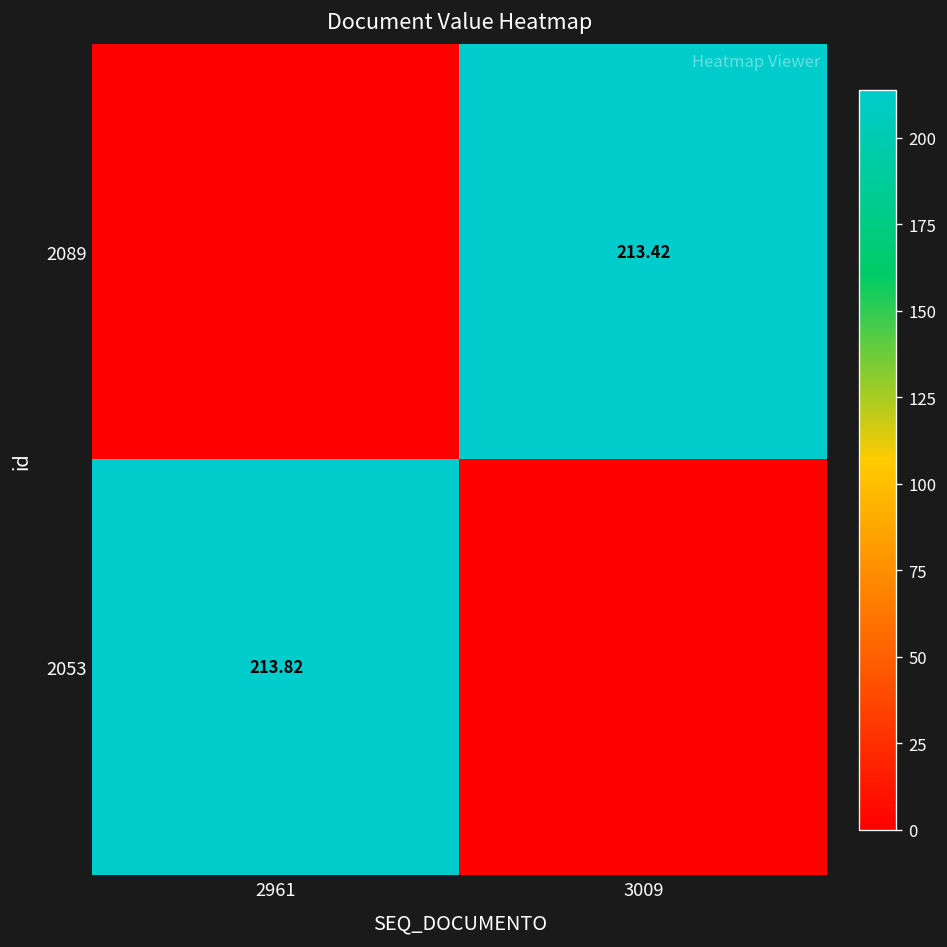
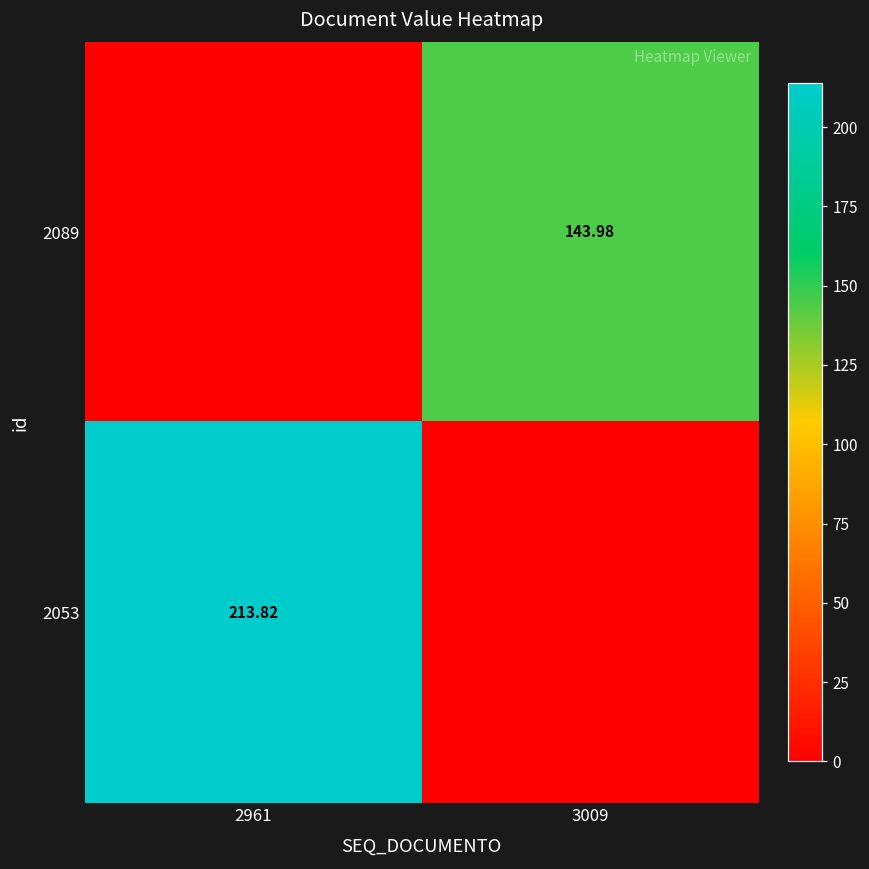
2089, 3009: 213.42 -> 143.98
